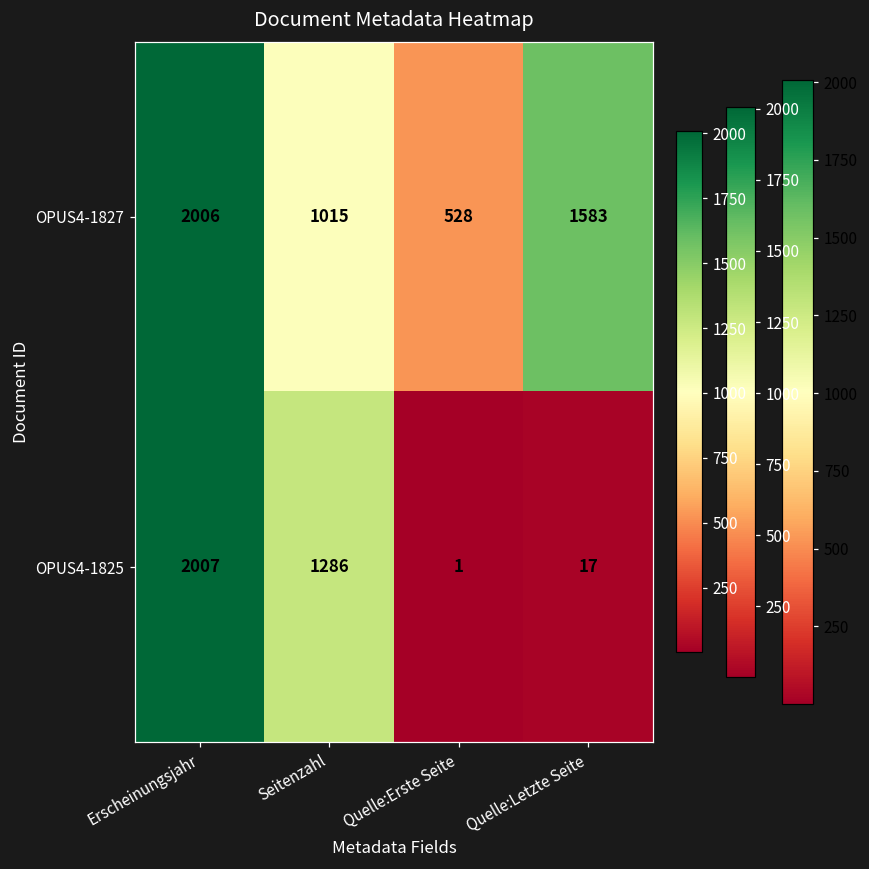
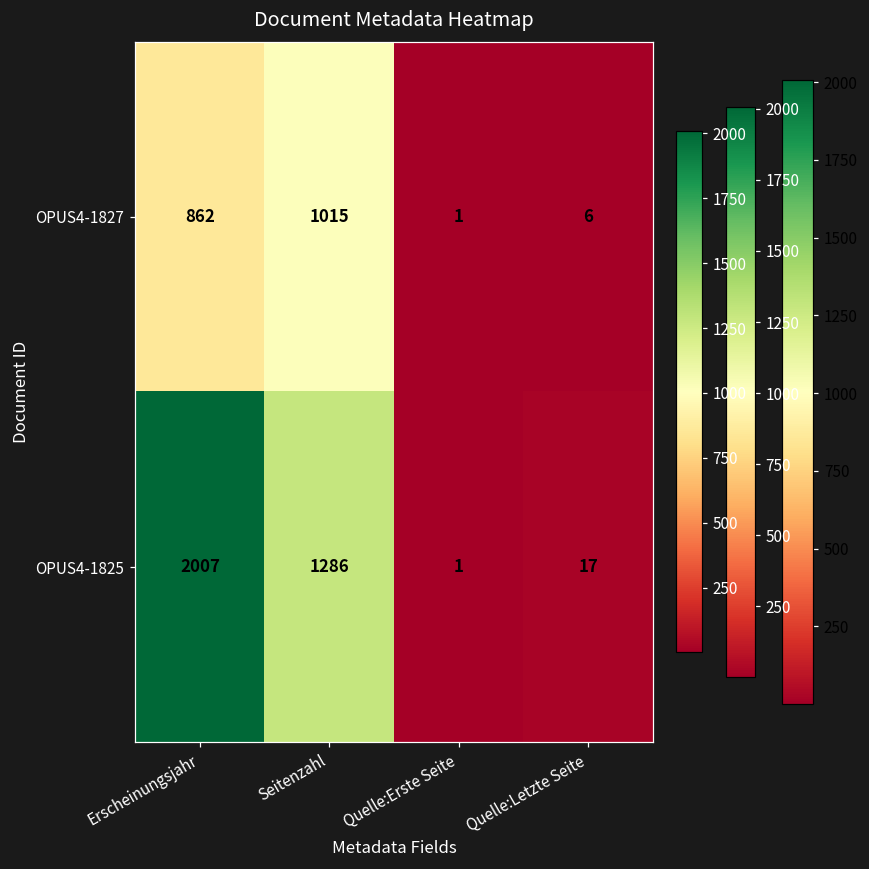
OPUS4-1827, Erscheinungsjahr: 2006 -> 862
OPUS4-1827, Quelle:Erste Seite: 528 -> 1
OPUS4-1827, Quelle:Letzte Seite: 1583 -> 6
